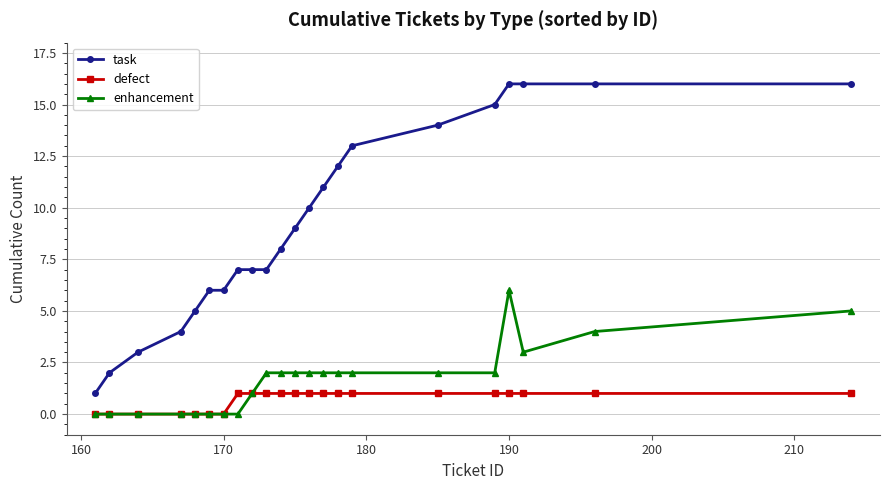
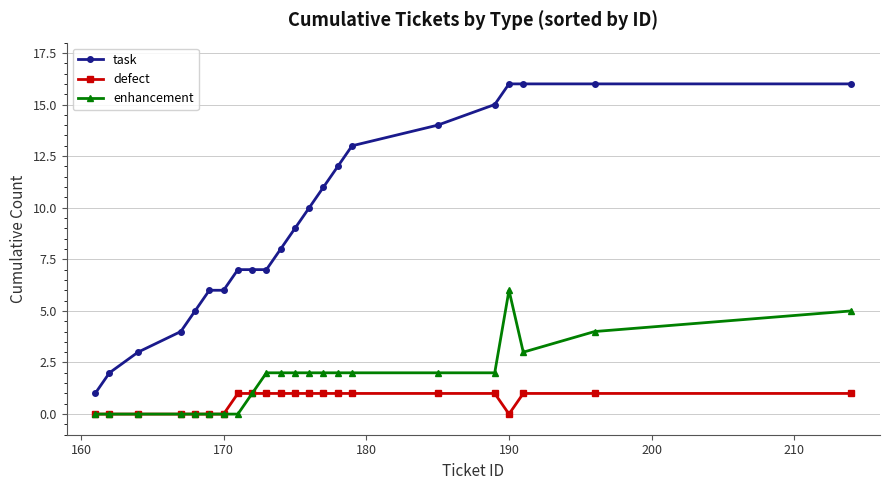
defect, 190: 1 -> 0
